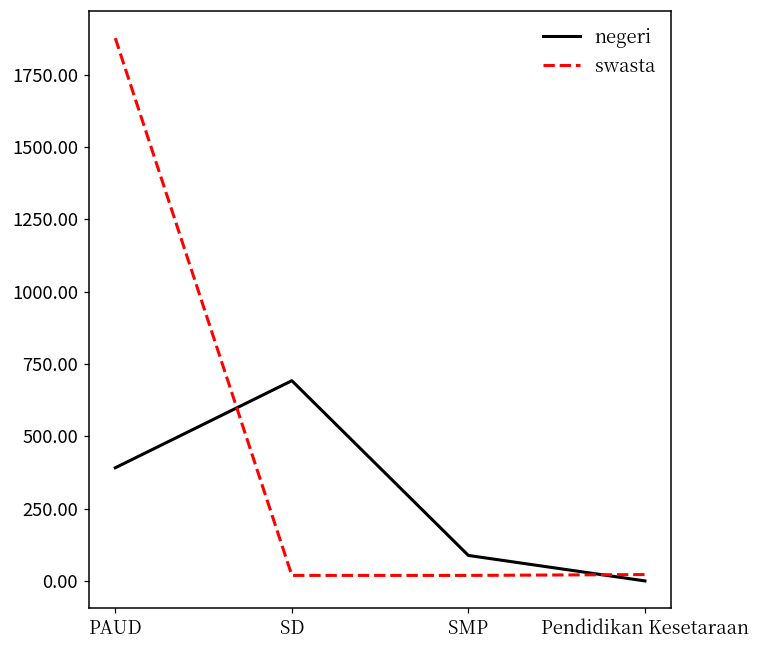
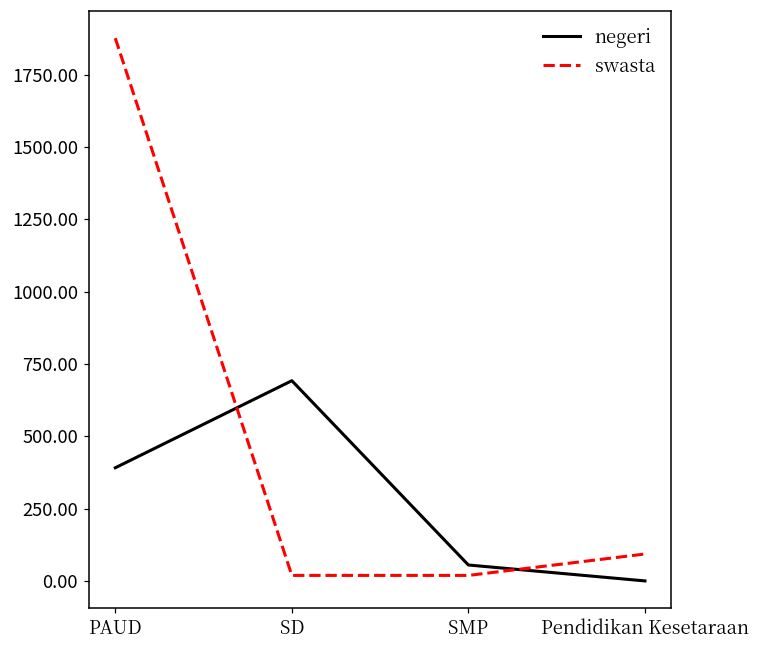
negeri, SMP: 90 -> 60
swasta, Pendidikan Kesetaraan: 20 -> 90
